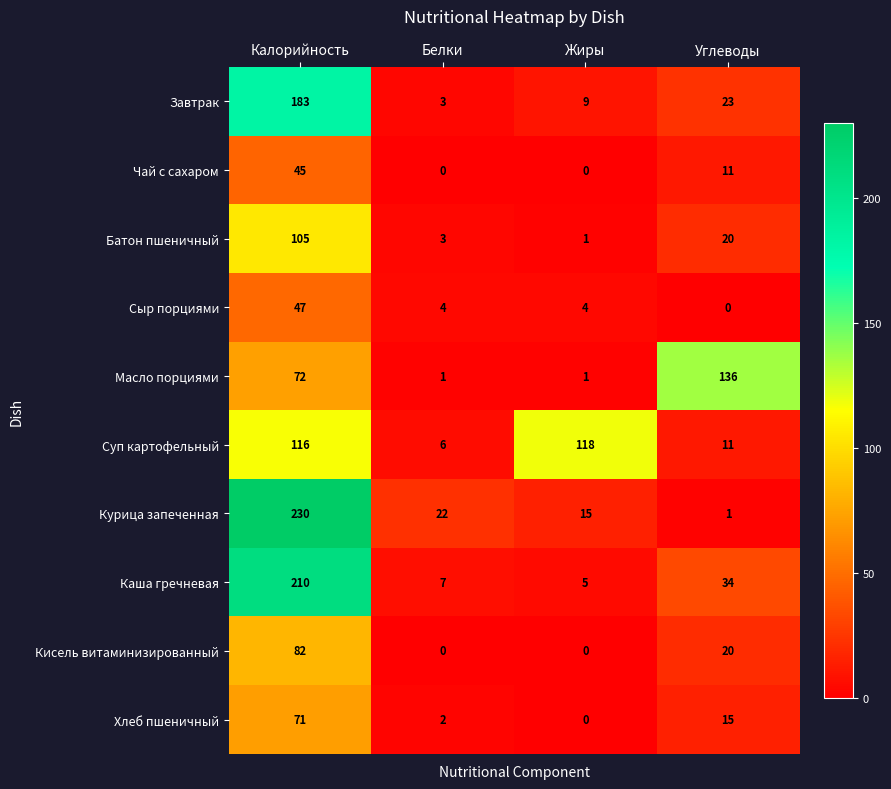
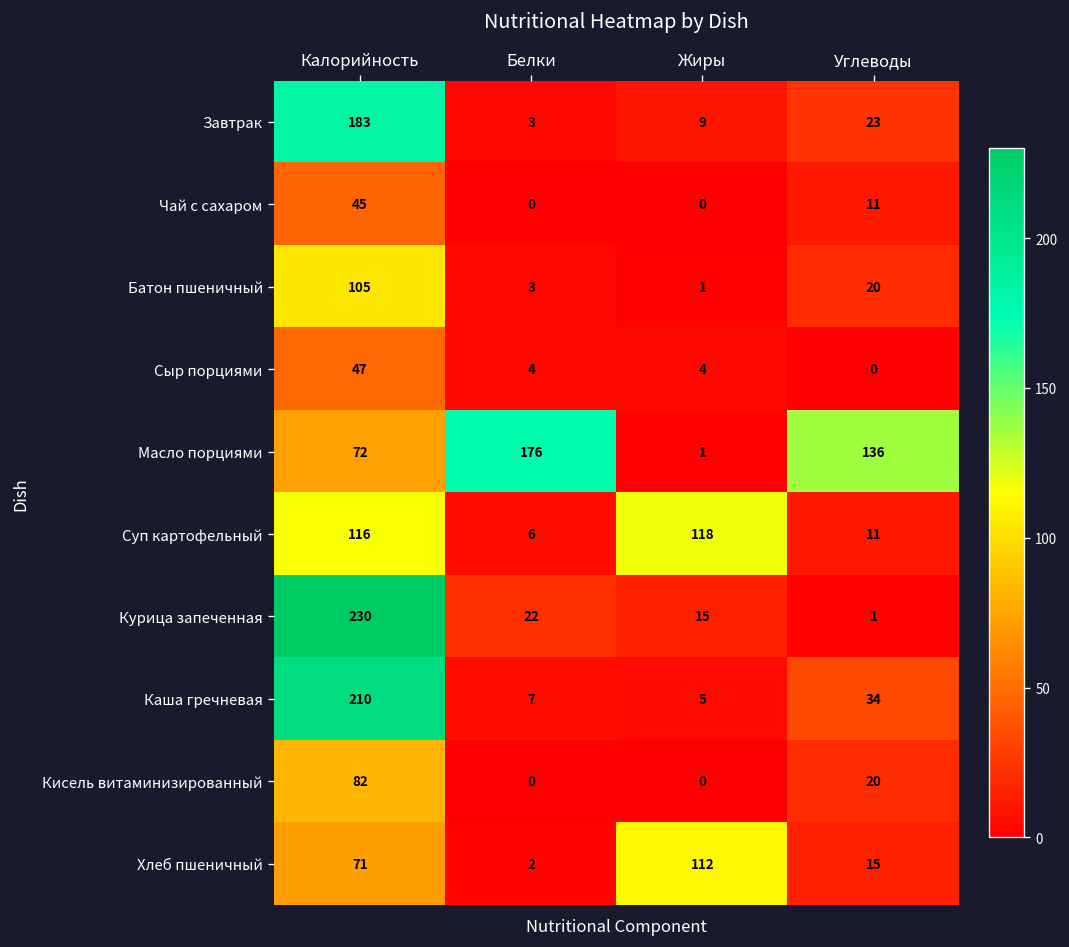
Масло порциями, Белки: 1 -> 176
Хлеб пшеничный, Жиры: 0 -> 112
